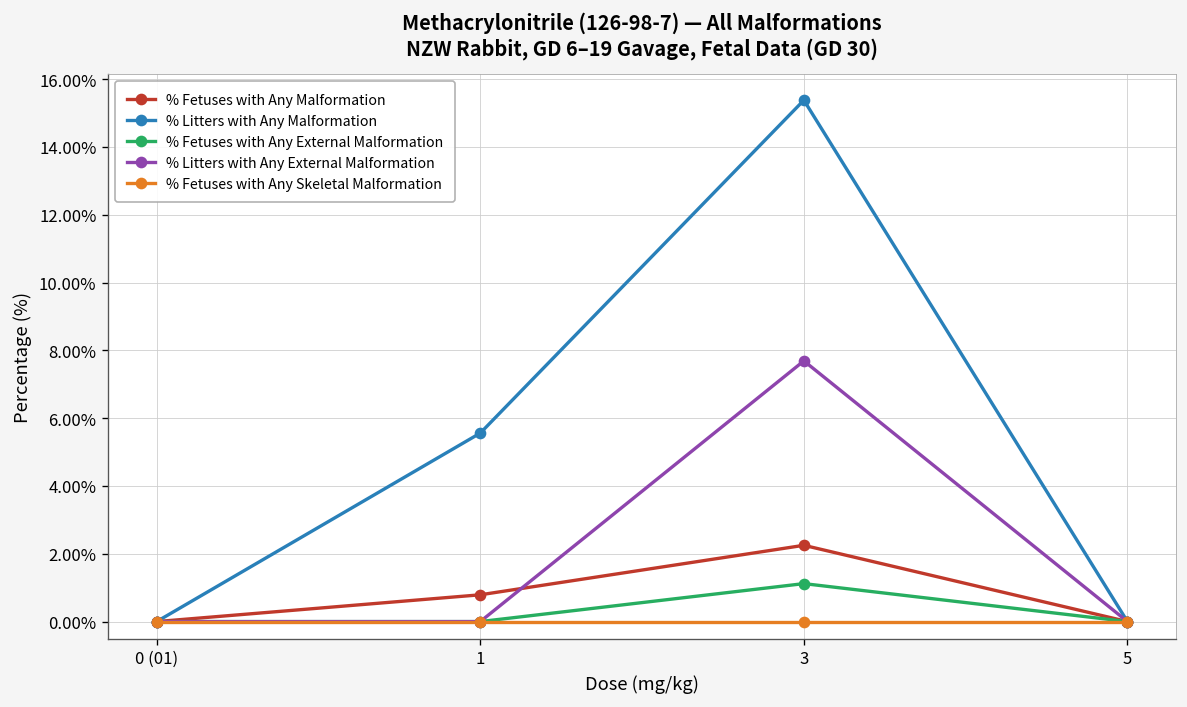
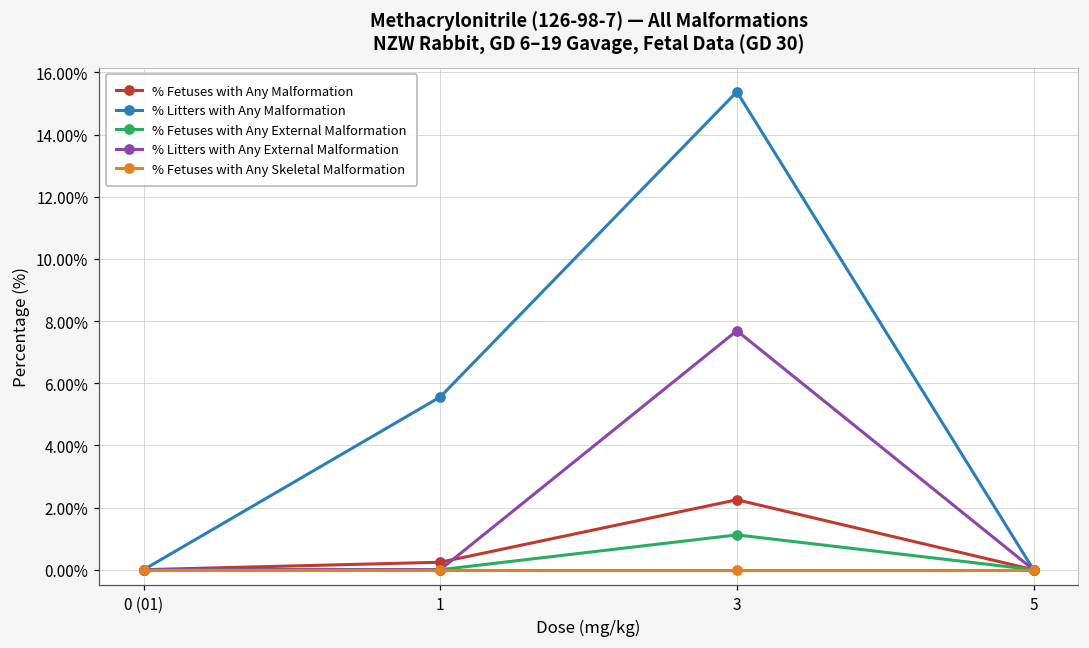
% Fetuses with Any Malformation, 1: 0.8% -> 0.2%
